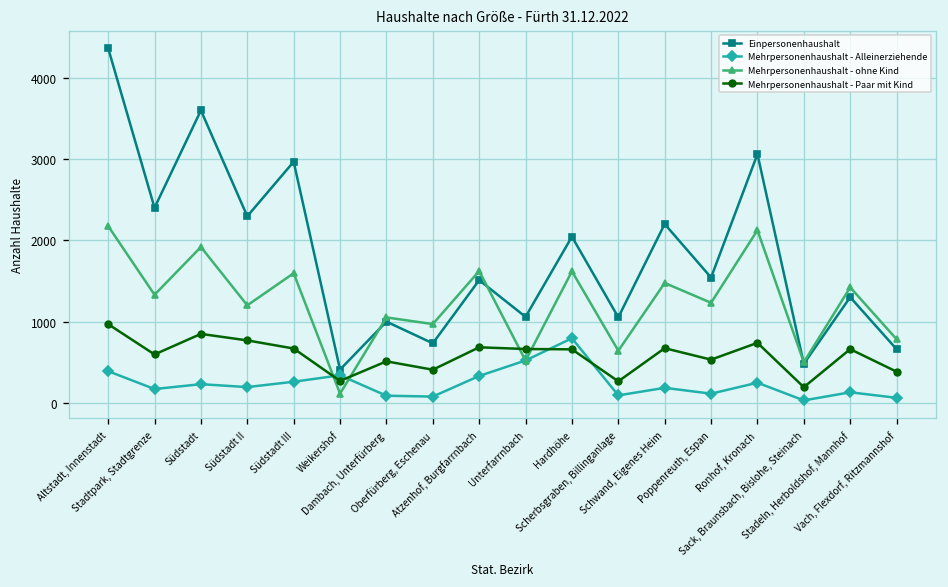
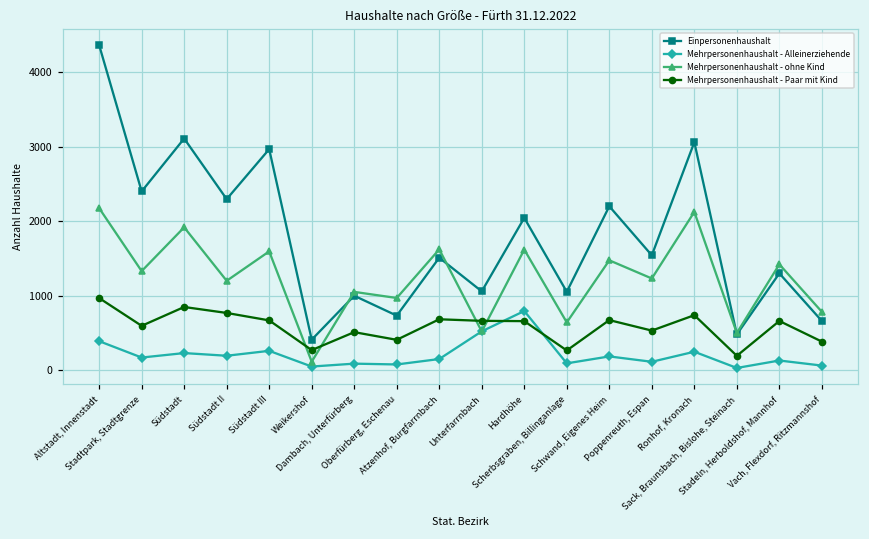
Einpersonenhaushalt, Südstadt: 3600 -> 3100
Mehrpersonenhaushalt - Alleinerziehende, Weikershof: 300 -> 0
Mehrpersonenhaushalt - Alleinerziehende, Atzenhof, Burgfarrnbach: 300 -> 200
